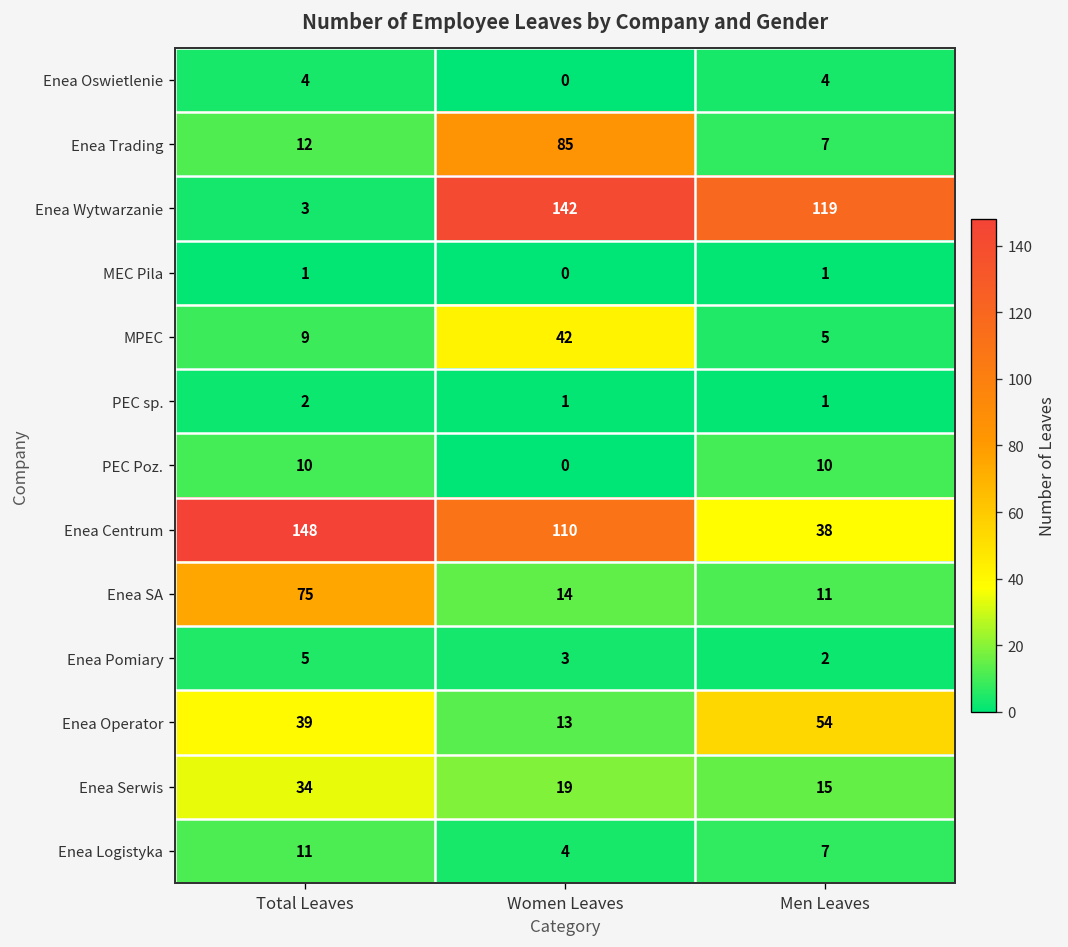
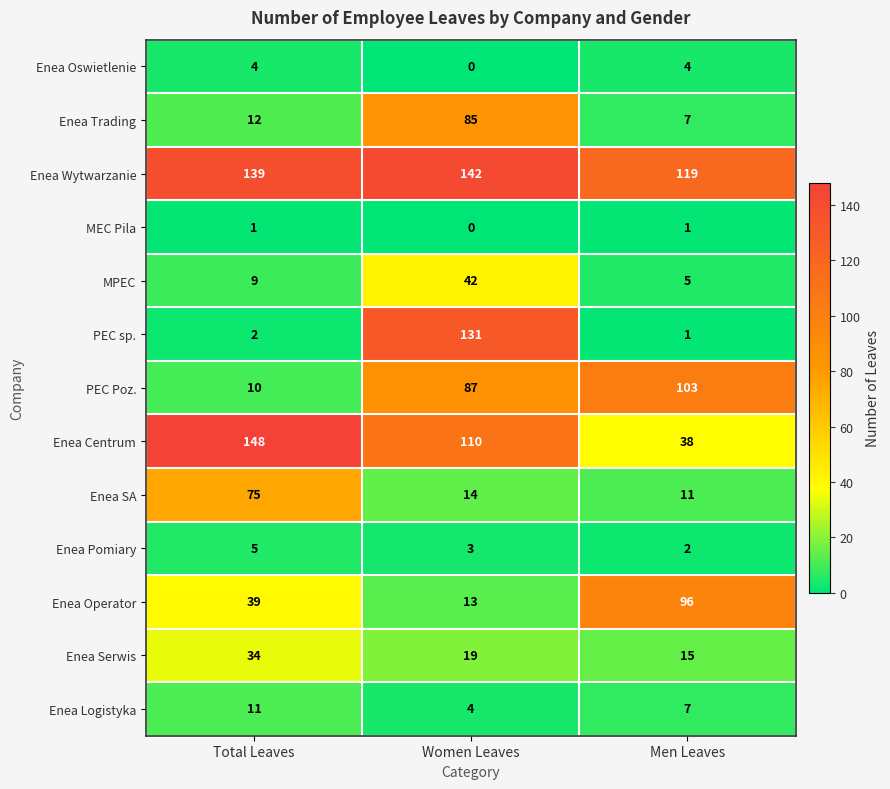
Enea Wytwarzanie, Total Leaves: 3 -> 139
PEC sp., Women Leaves: 1 -> 131
PEC Poz., Women Leaves: 0 -> 87
PEC Poz., Men Leaves: 10 -> 103
Enea Operator, Men Leaves: 54 -> 96
